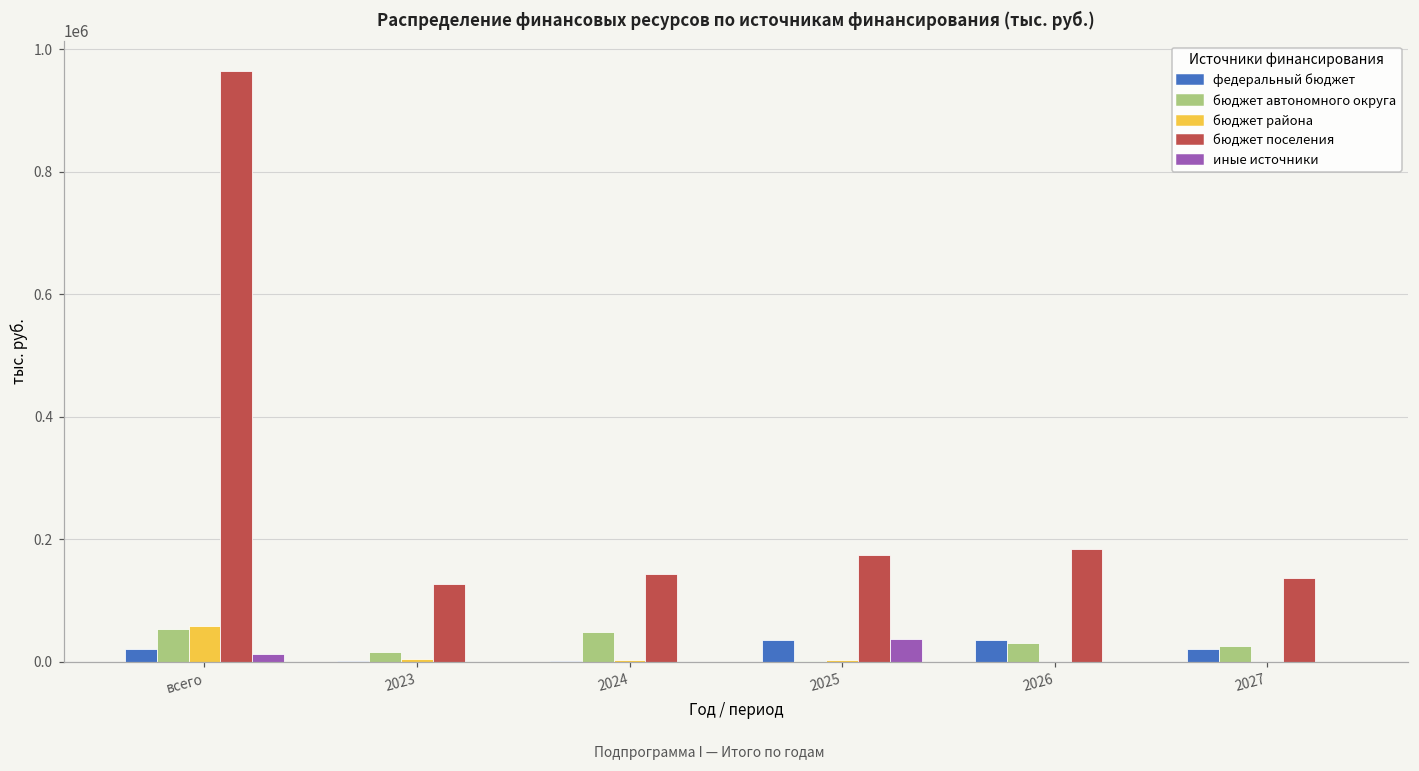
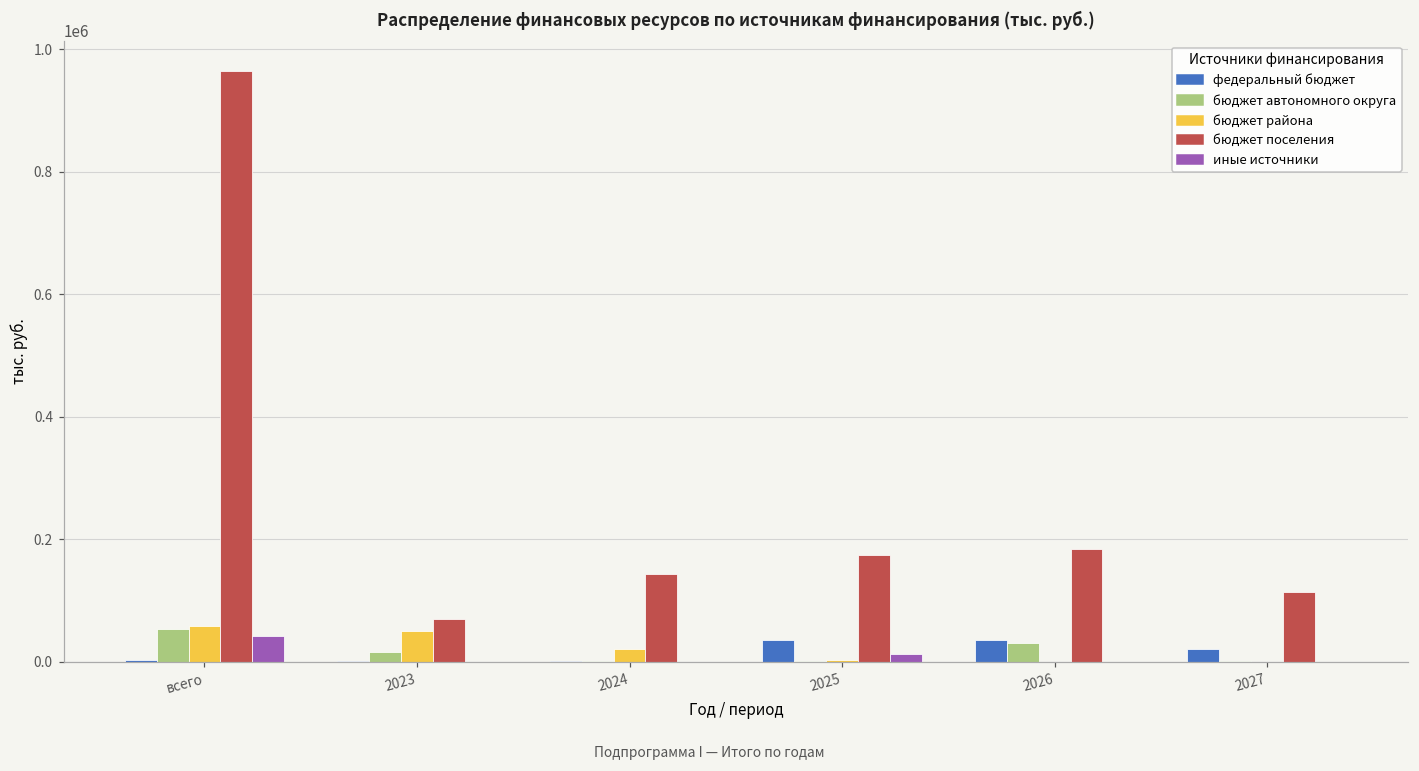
федеральный бюджет, всего: 20000 -> 0
иные источники, всего: 10000 -> 40000
бюджет района, 2023: 0 -> 50000
бюджет поселения, 2023: 130000 -> 70000
бюджет автономного округа, 2024: 50000 -> 0
бюджет района, 2024: 0 -> 20000
иные источники, 2025: 40000 -> 10000
бюджет автономного округа, 2027: 30000 -> 0
бюджет поселения, 2027: 140000 -> 110000
